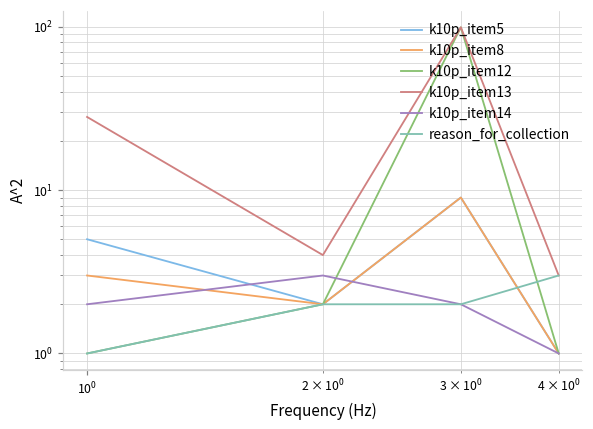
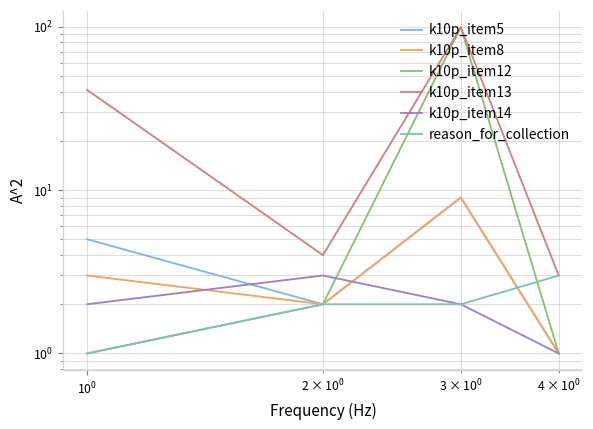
k10p_item13, 10^0: 28 -> 41
